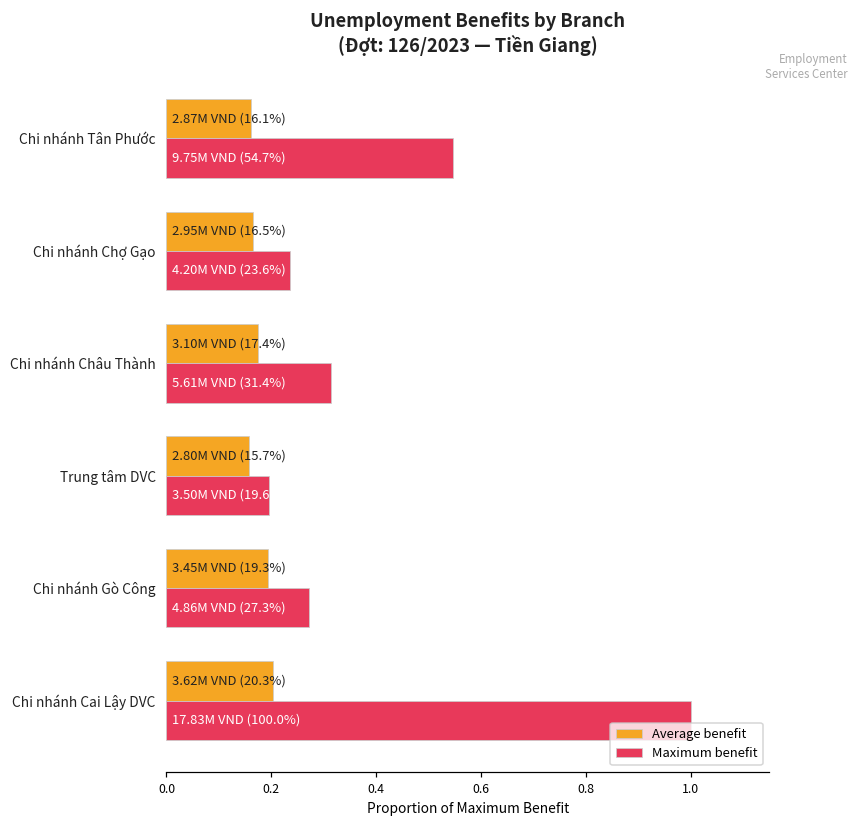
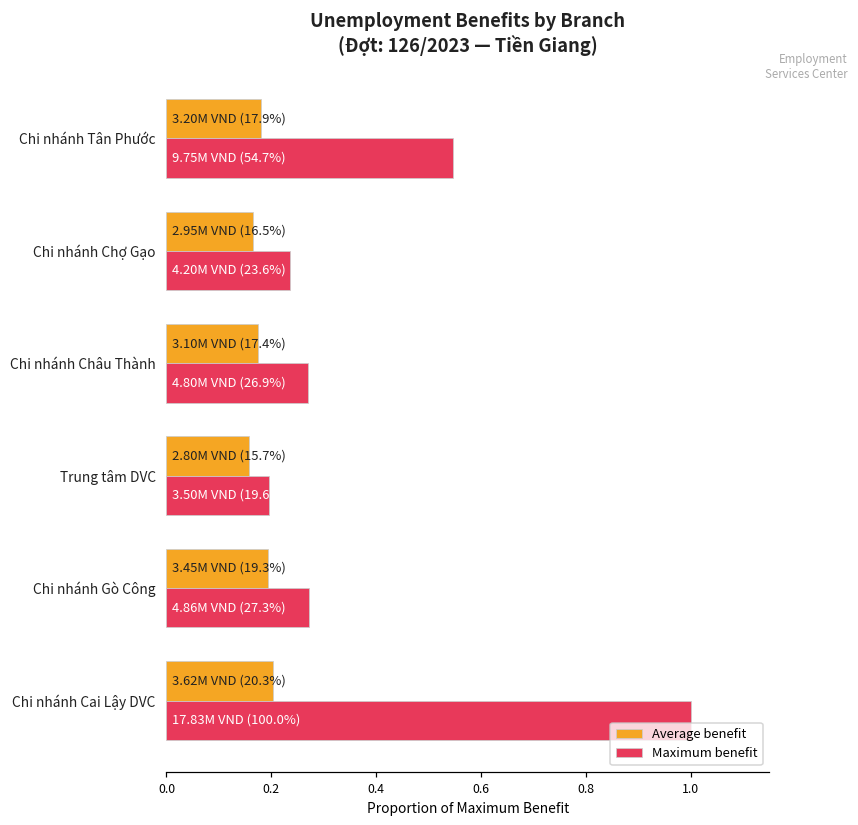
Average benefit, Chi nhánh Tân Phước: 2.87M VND (16.1%) -> 3.20M VND (17.9%)
Maximum benefit, Chi nhánh Châu Thành: 5.61M VND (31.4%) -> 4.80M VND (26.9%)
